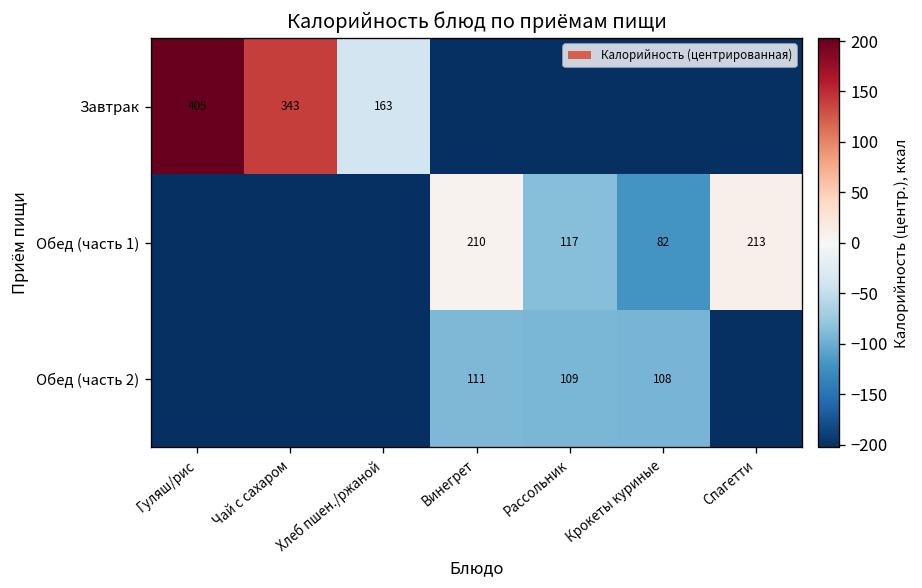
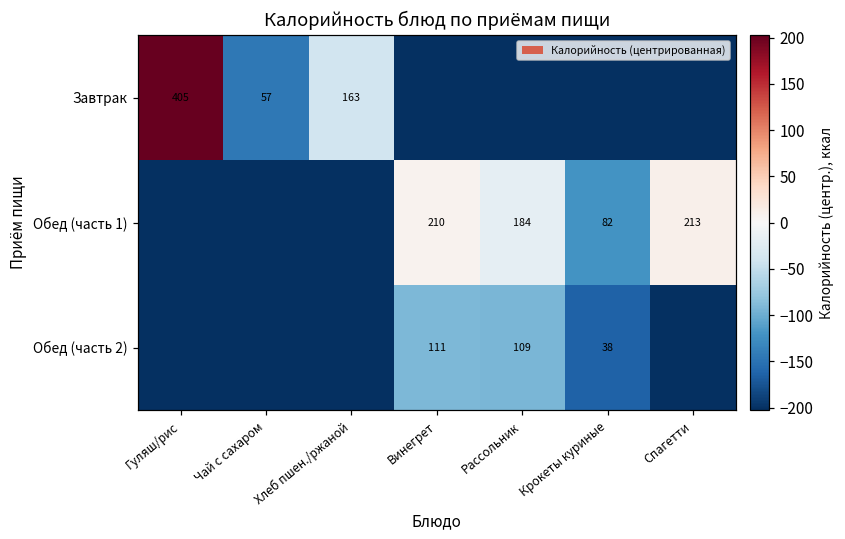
Завтрак, Чай с сахаром: 343 -> 57
Обед (часть 1), Рассольник: 117 -> 184
Обед (часть 2), Крокеты куриные: 108 -> 38
